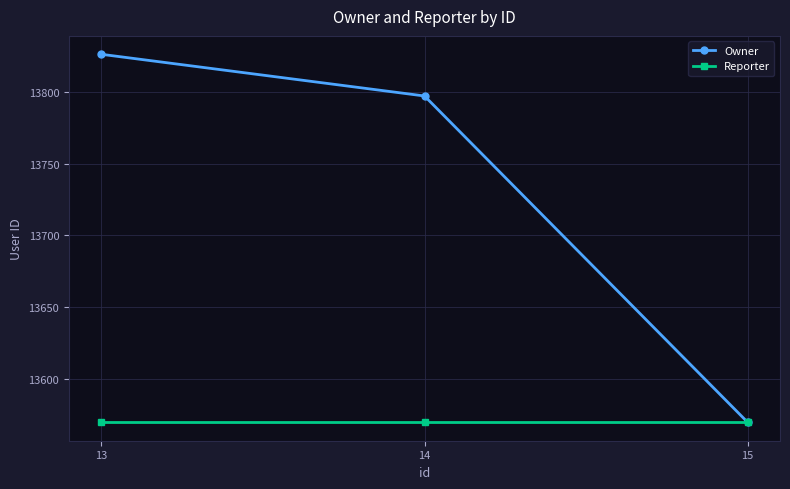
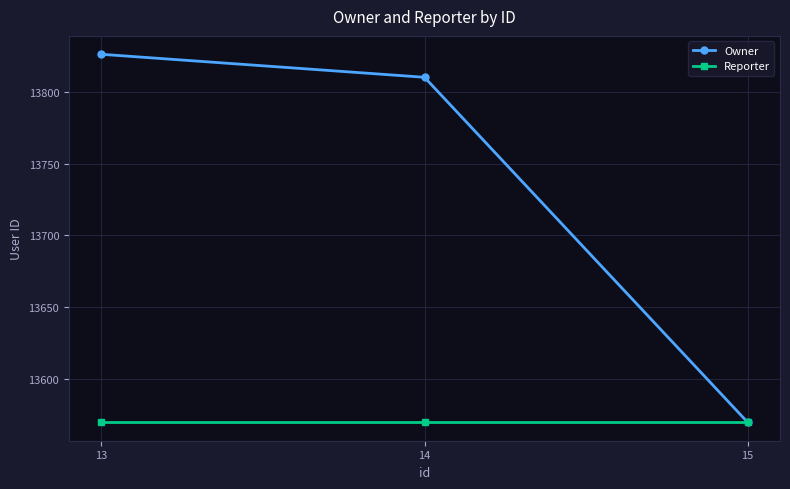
Owner, 14: 13797 -> 13810
